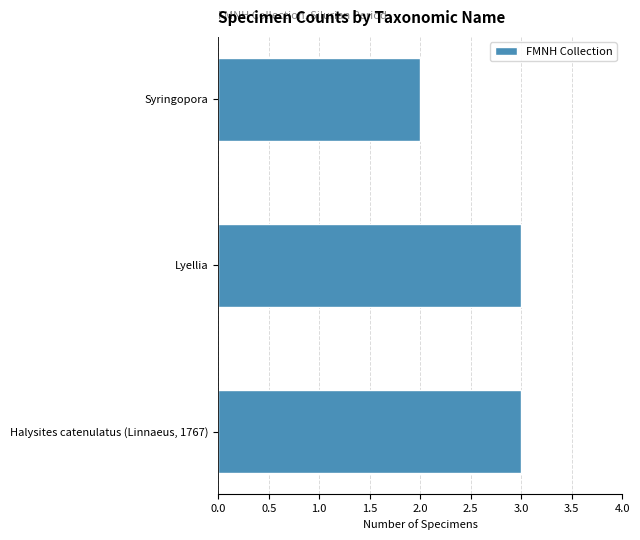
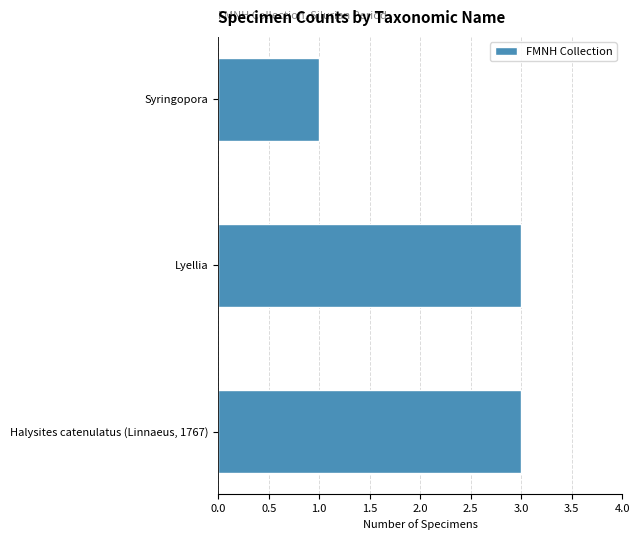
Syringopora: 2 -> 1
